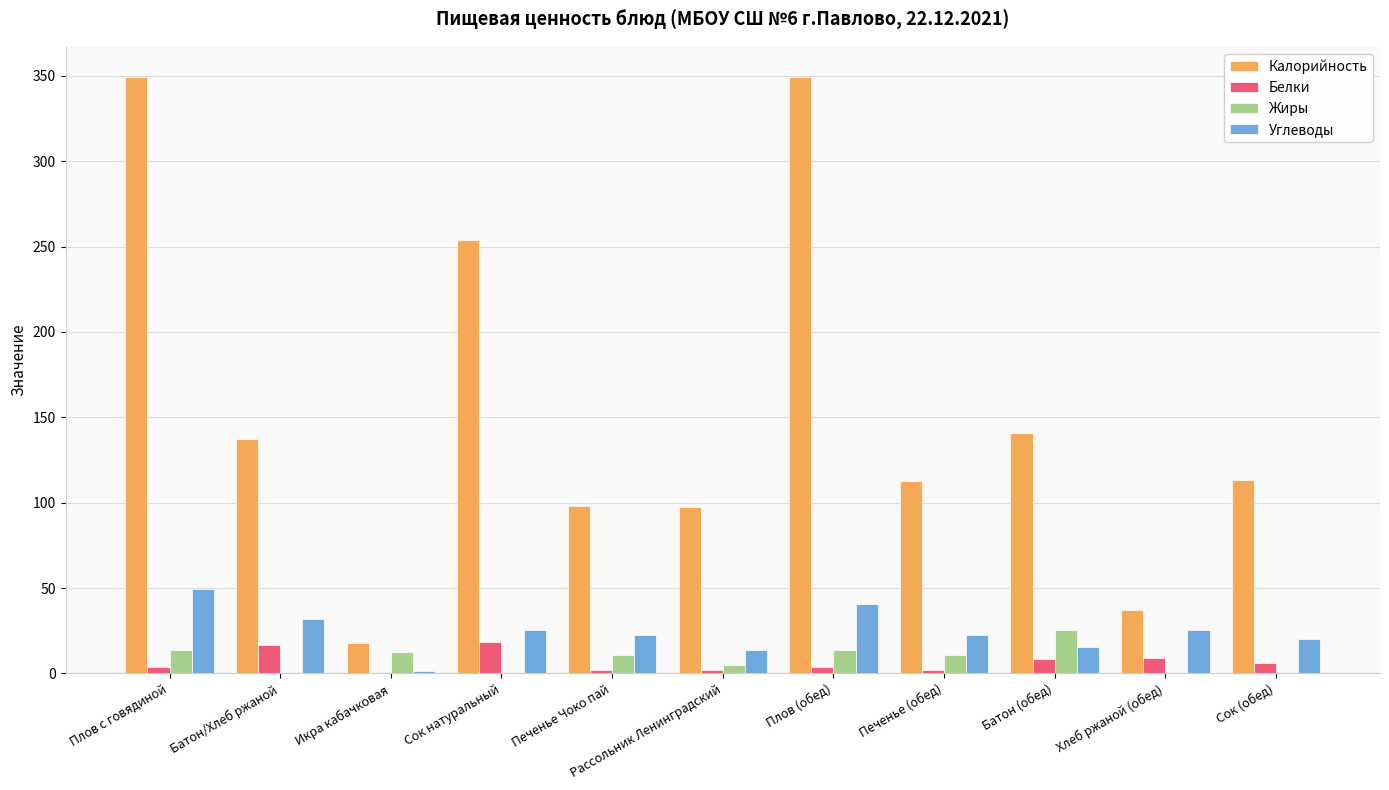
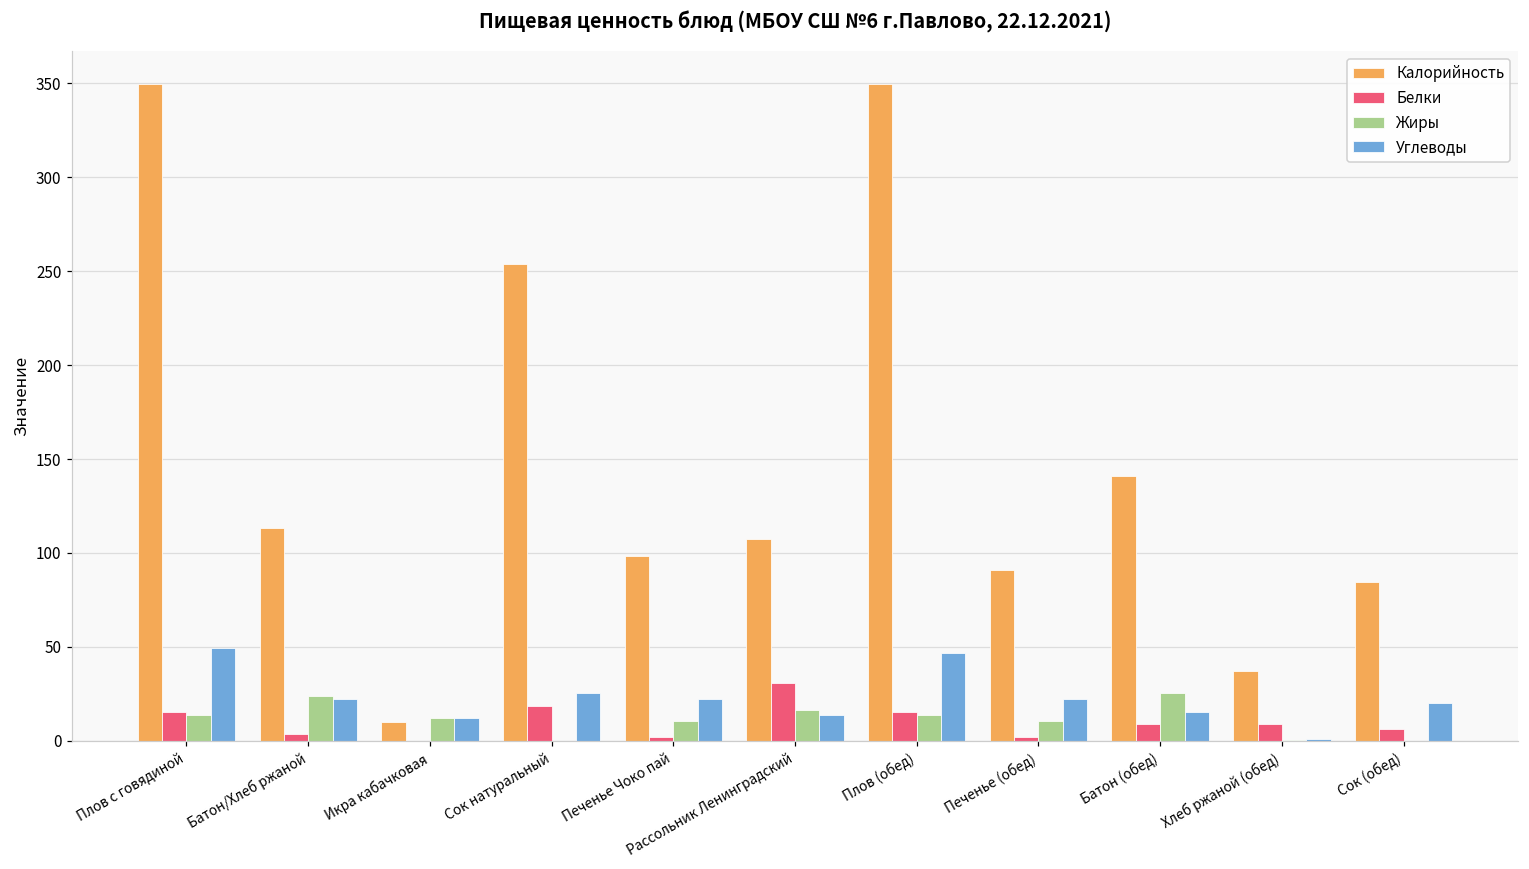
Белки, Плов с говядиной: 4 -> 15
Калорийность, Батон/Хлеб ржаной: 138 -> 113
Белки, Батон/Хлеб ржаной: 17 -> 4
Жиры, Батон/Хлеб ржаной: 1 -> 24
Углеводы, Батон/Хлеб ржаной: 32 -> 22
Калорийность, Икра кабачковая: 18 -> 10
Углеводы, Икра кабачковая: 1 -> 12
Калорийность, Рассольник Ленинградский: 98 -> 107
Белки, Рассольник Ленинградский: 2 -> 31
Жиры, Рассольник Ленинградский: 5 -> 17
Белки, Плов (обед): 4 -> 15
Углеводы, Плов (обед): 40 -> 47
Калорийность, Печенье (обед): 113 -> 91
Углеводы, Хлеб ржаной (обед): 26 -> 1
Калорийность, Сок (обед): 113 -> 84
